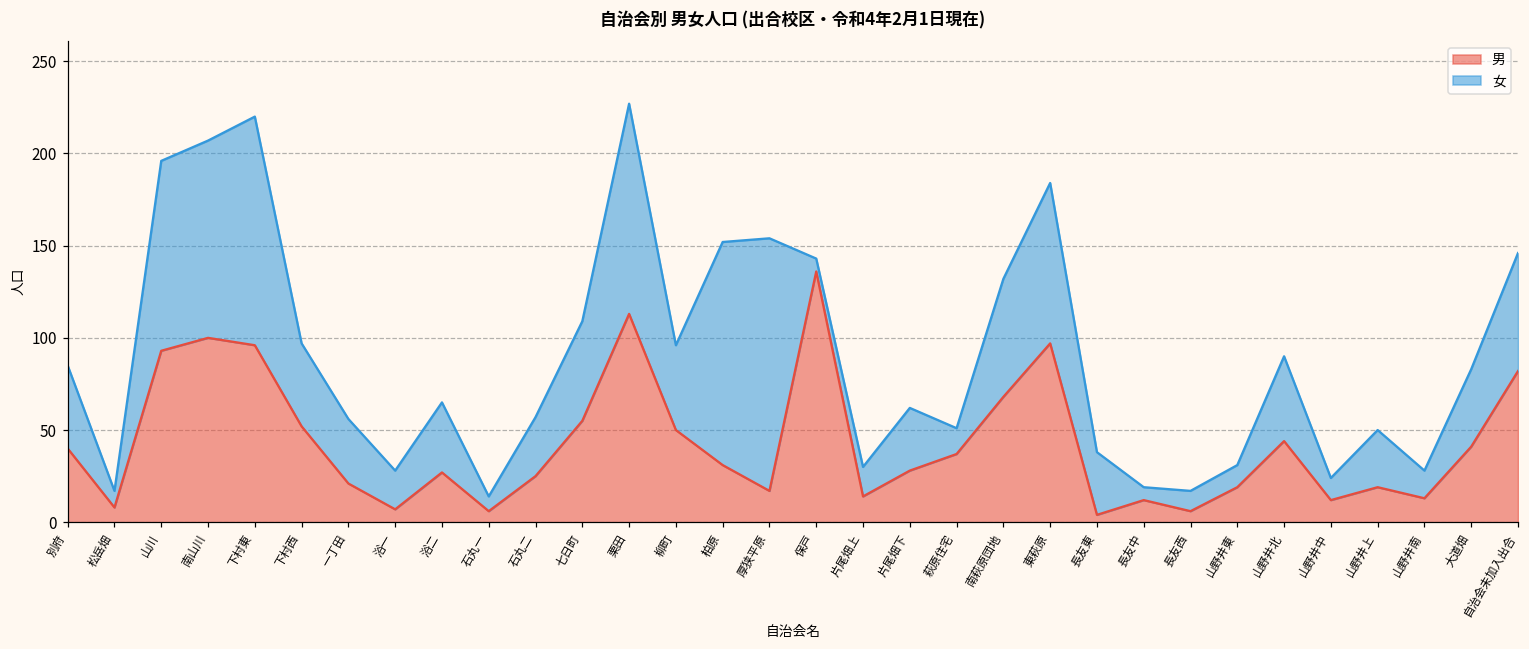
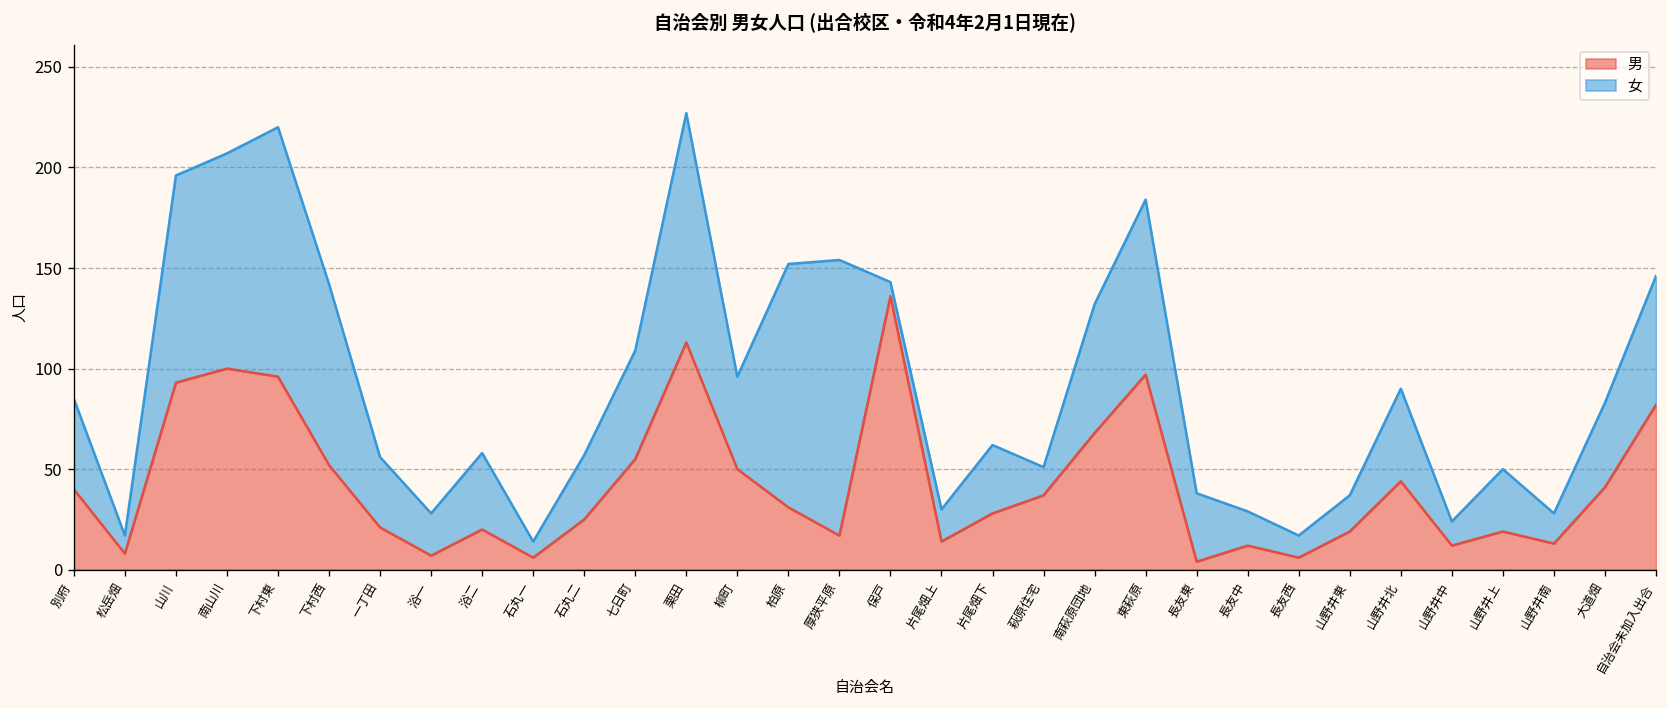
女, 下村西: 45 -> 90
男, 浴二: 27 -> 20
女, 長友中: 7 -> 17
女, 山野井東: 12 -> 18
